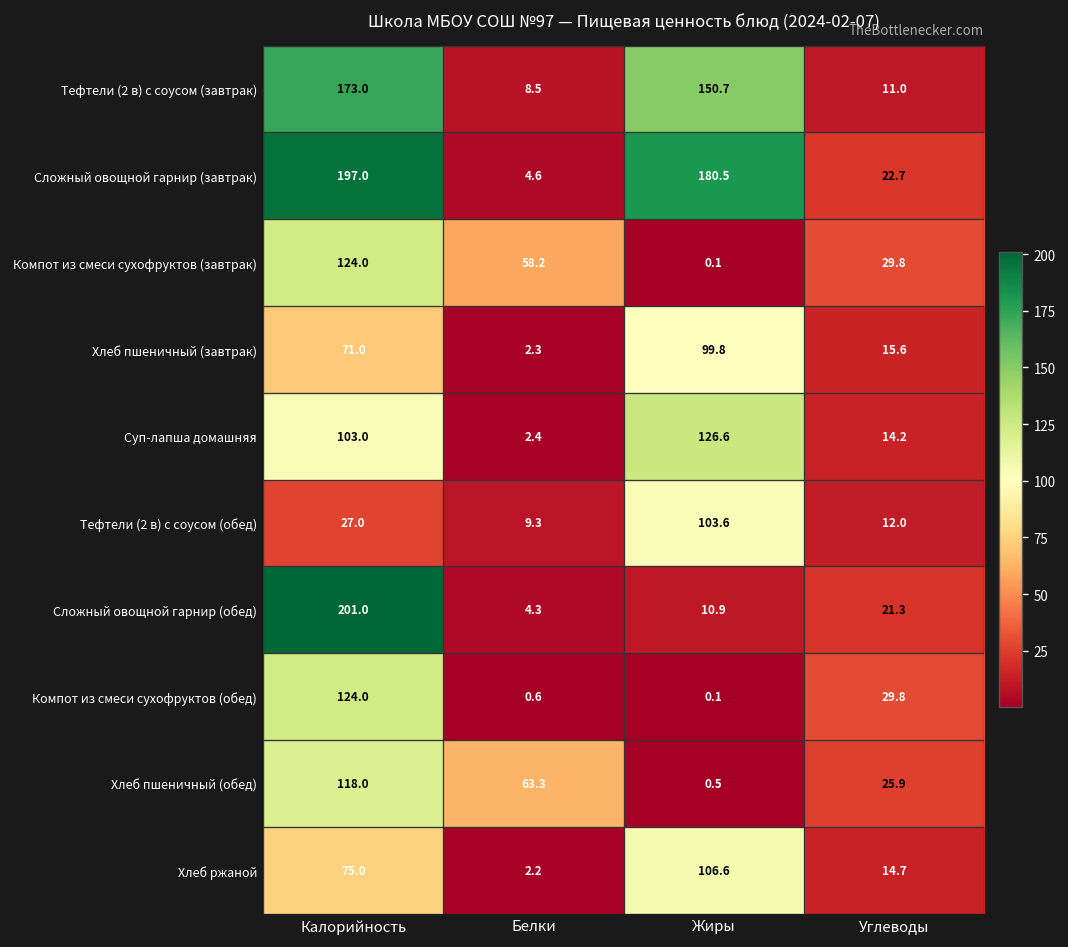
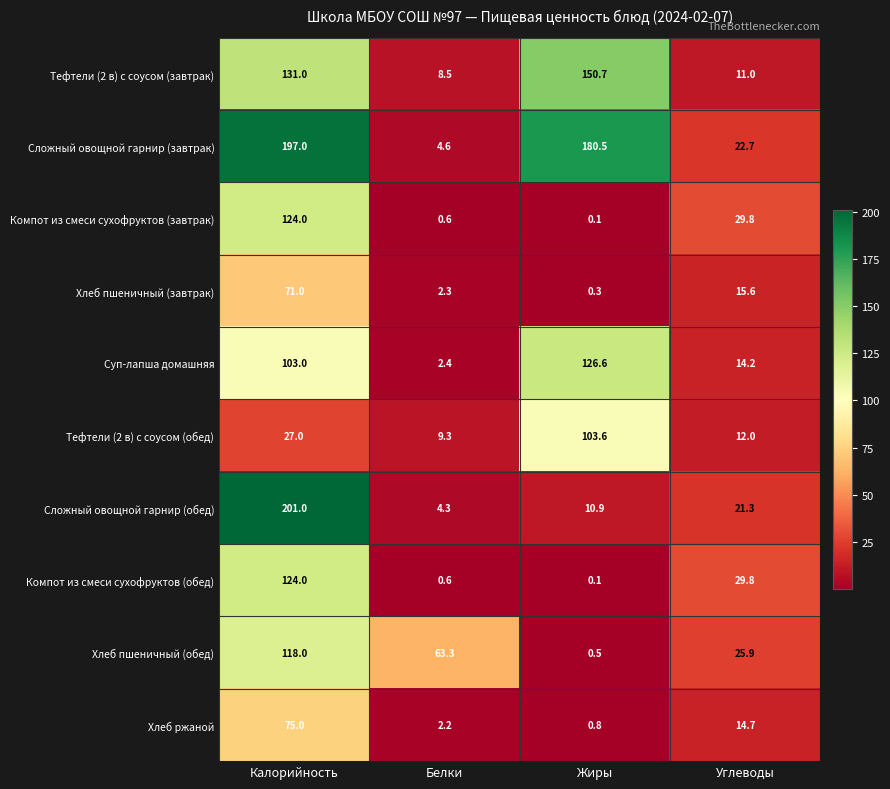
Тефтели (2 в) с соусом (завтрак), Калорийность: 173.0 -> 131.0
Компот из смеси сухофруктов (завтрак), Белки: 58.2 -> 0.6
Хлеб пшеничный (завтрак), Жиры: 99.8 -> 0.3
Хлеб ржаной, Жиры: 106.6 -> 0.8
